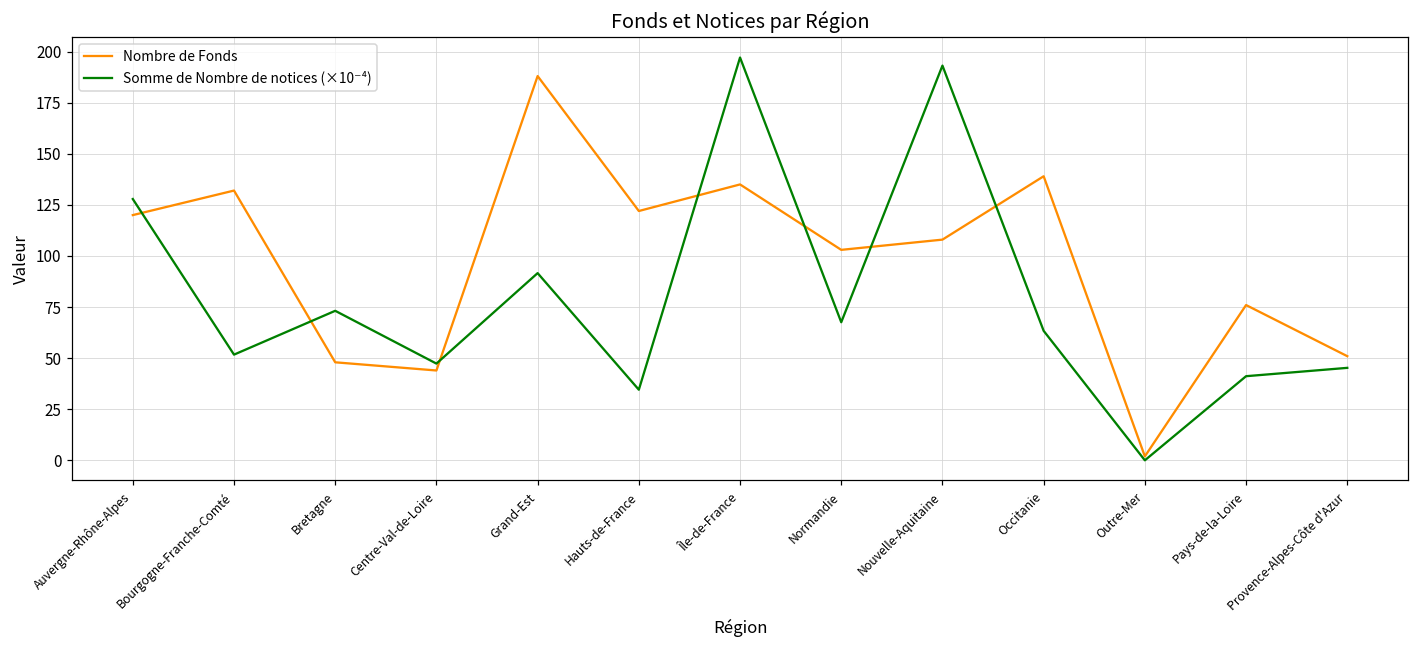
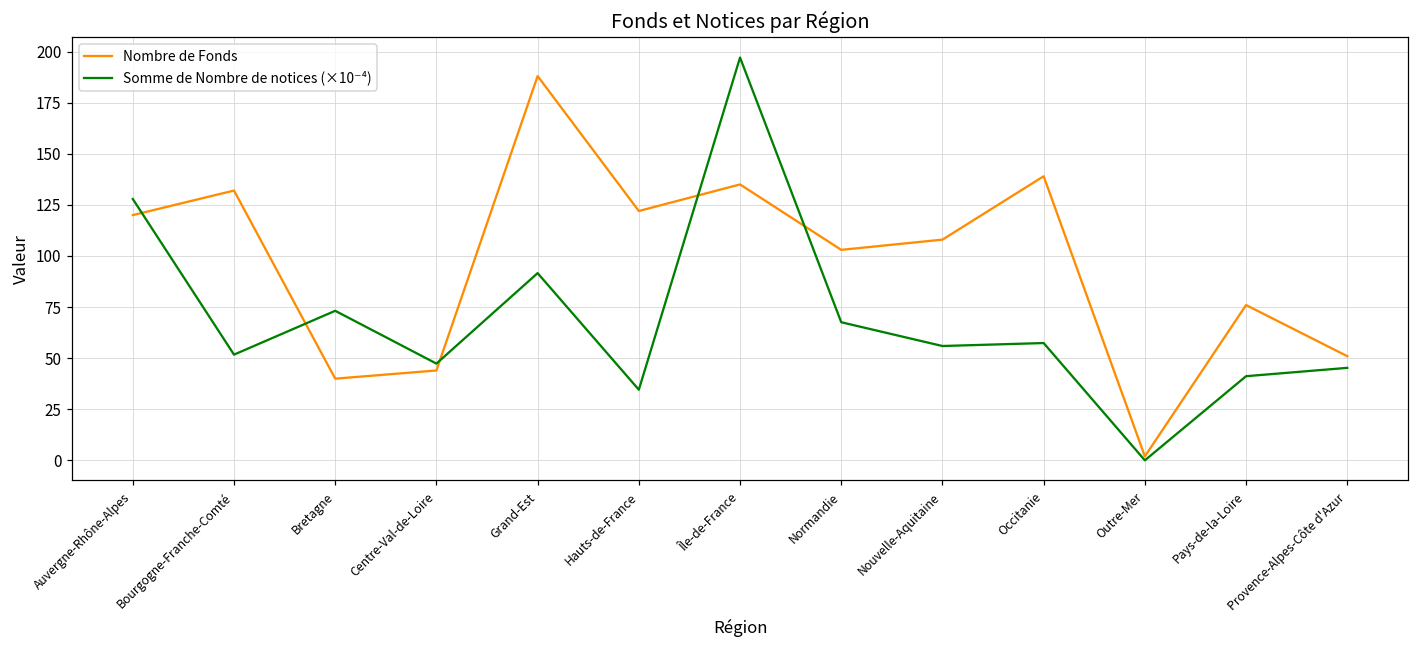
Nombre de Fonds, Bretagne: 48 -> 40
Somme de Nombre de notices (×10⁻⁴), Nouvelle-Aquitaine: 193 -> 56
Somme de Nombre de notices (×10⁻⁴), Occitanie: 63 -> 57
